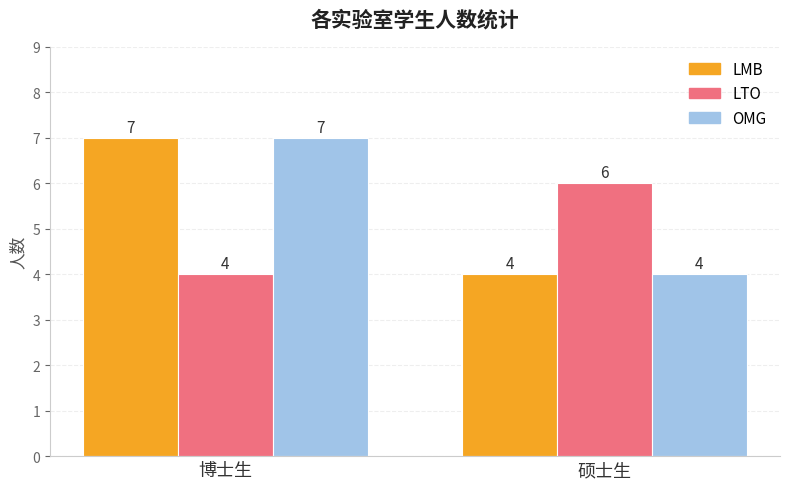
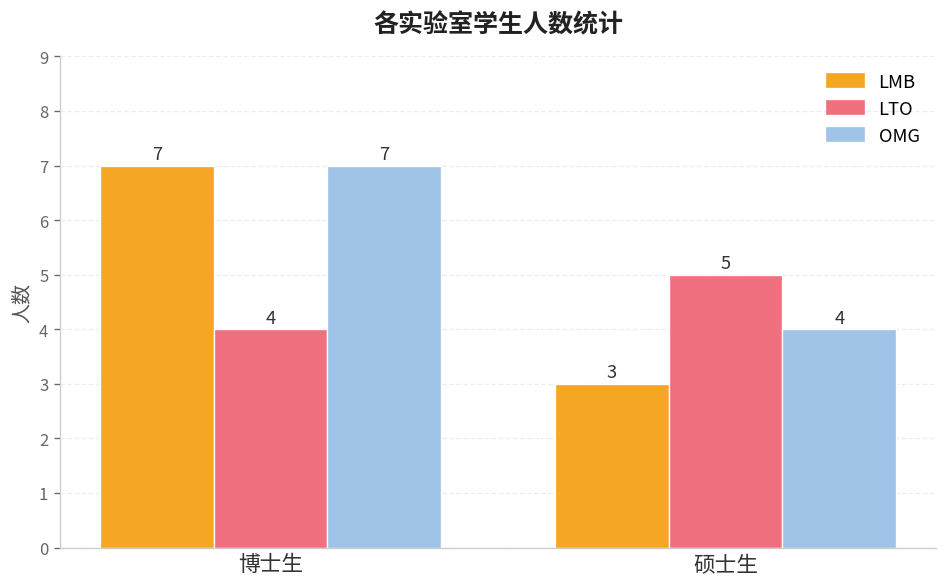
LMB, 硕士生: 4 -> 3
LTO, 硕士生: 6 -> 5
